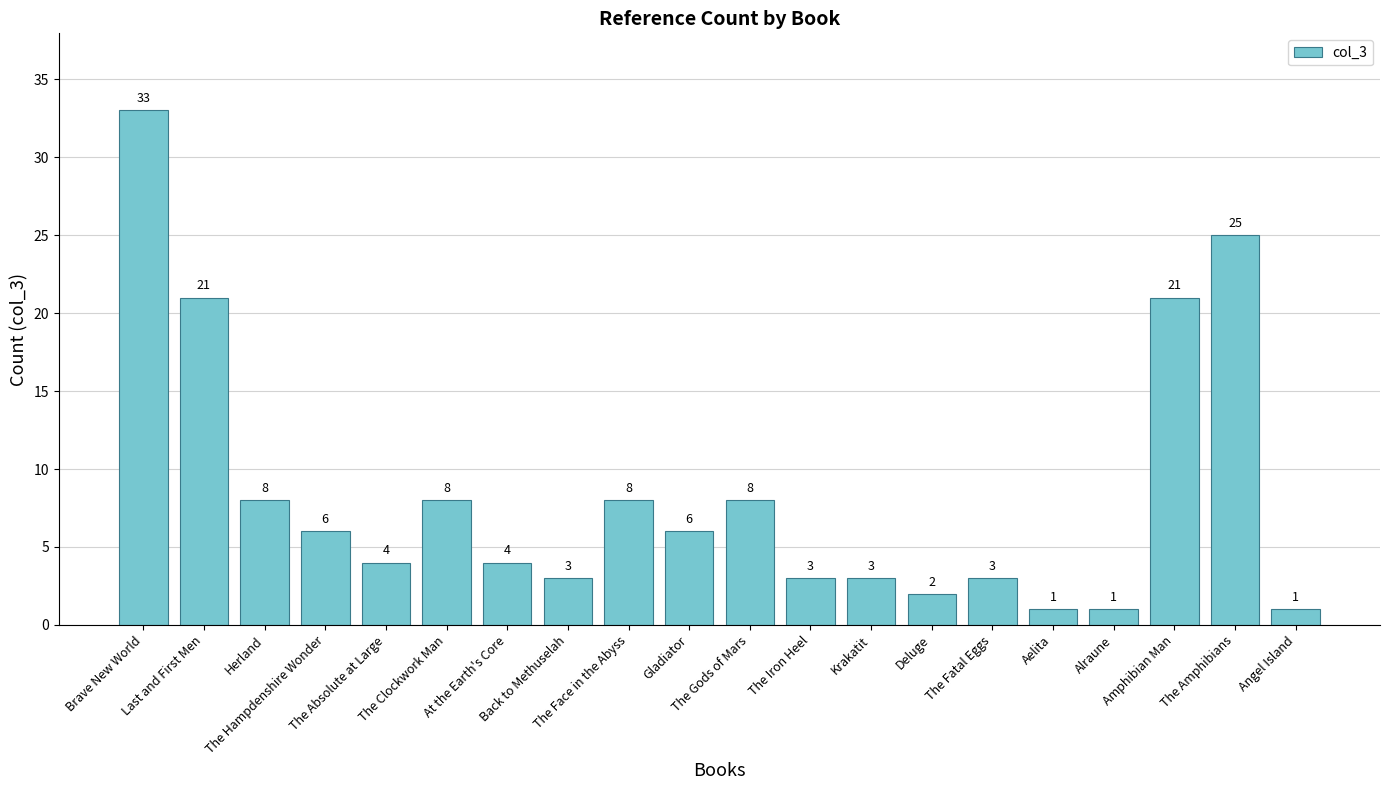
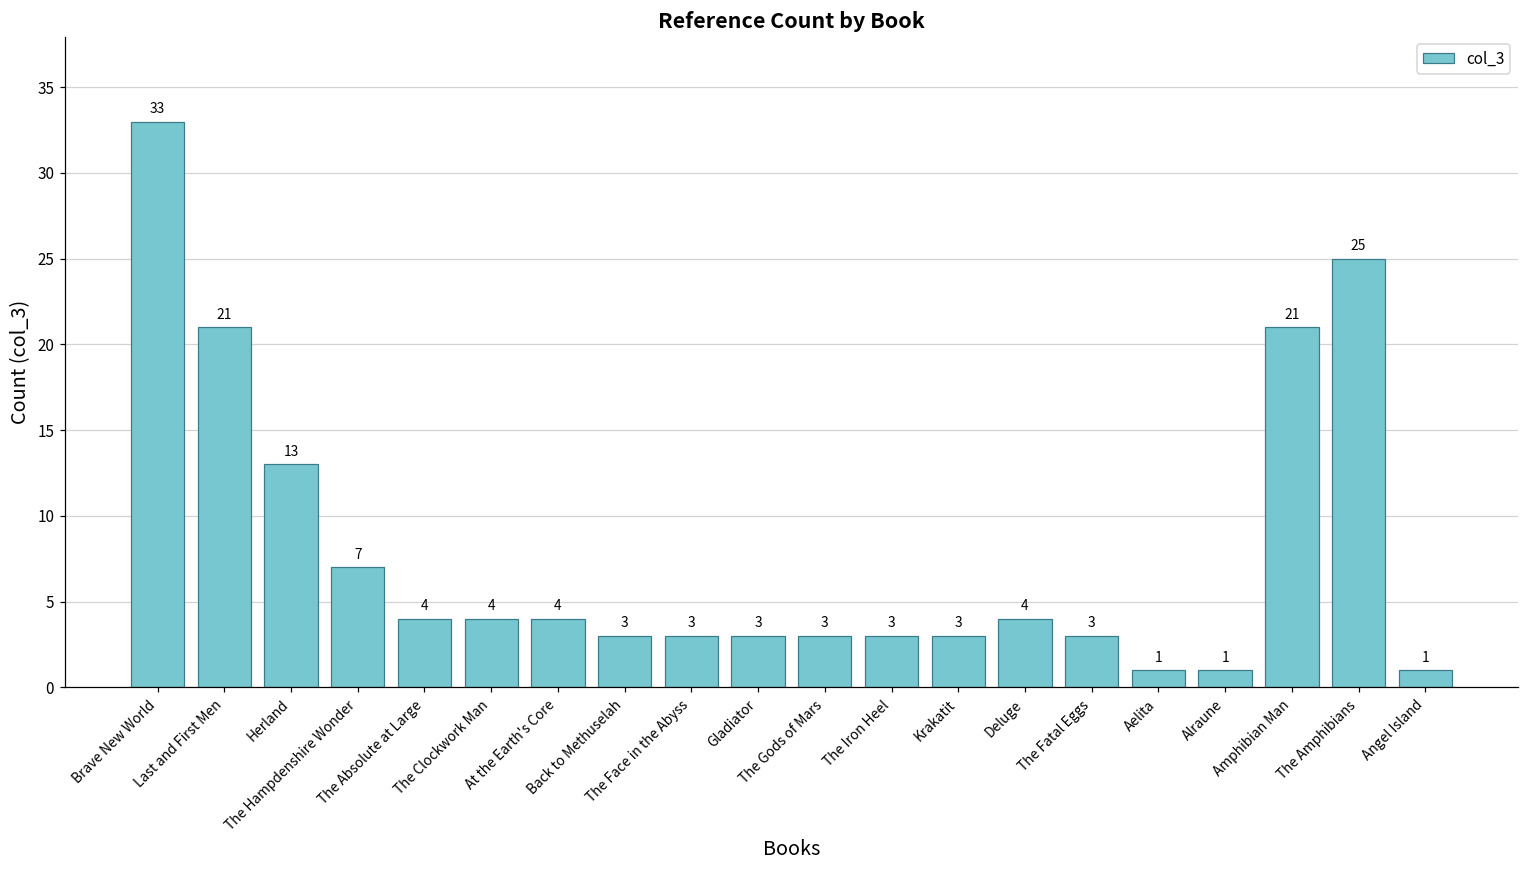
Herland: 8 -> 13
The Hampdenshire Wonder: 6 -> 7
The Clockwork Man: 8 -> 4
The Face in the Abyss: 8 -> 3
Gladiator: 6 -> 3
The Gods of Mars: 8 -> 3
Deluge: 2 -> 4
